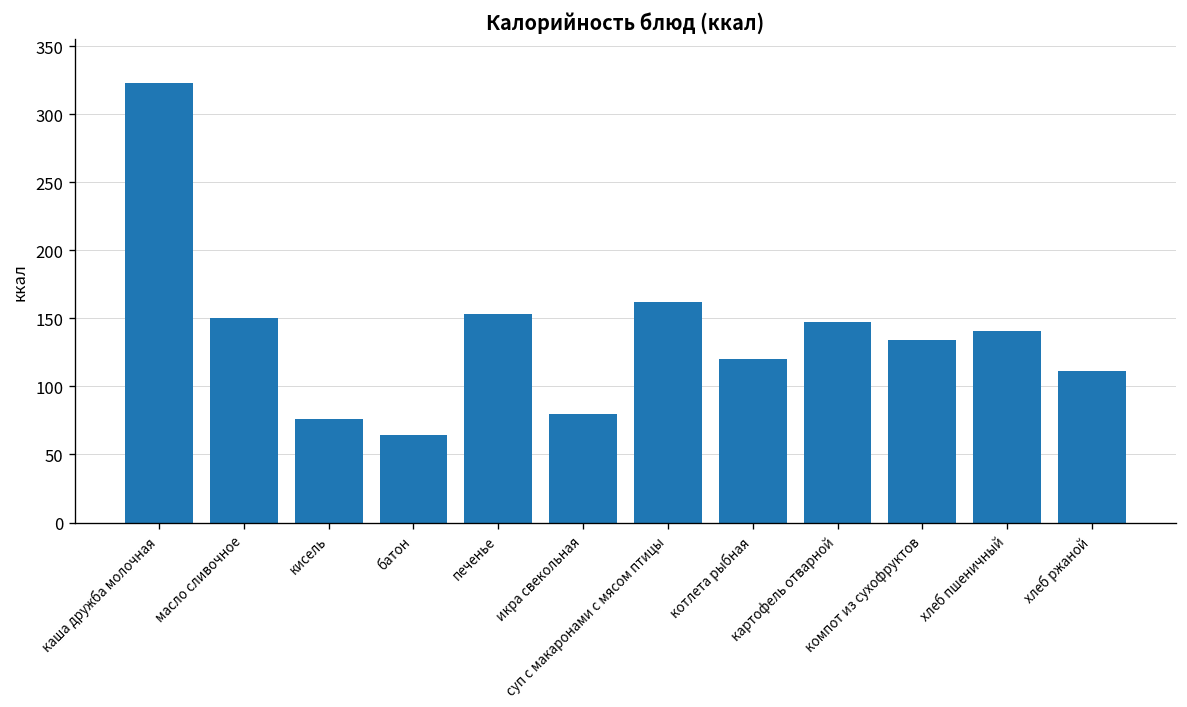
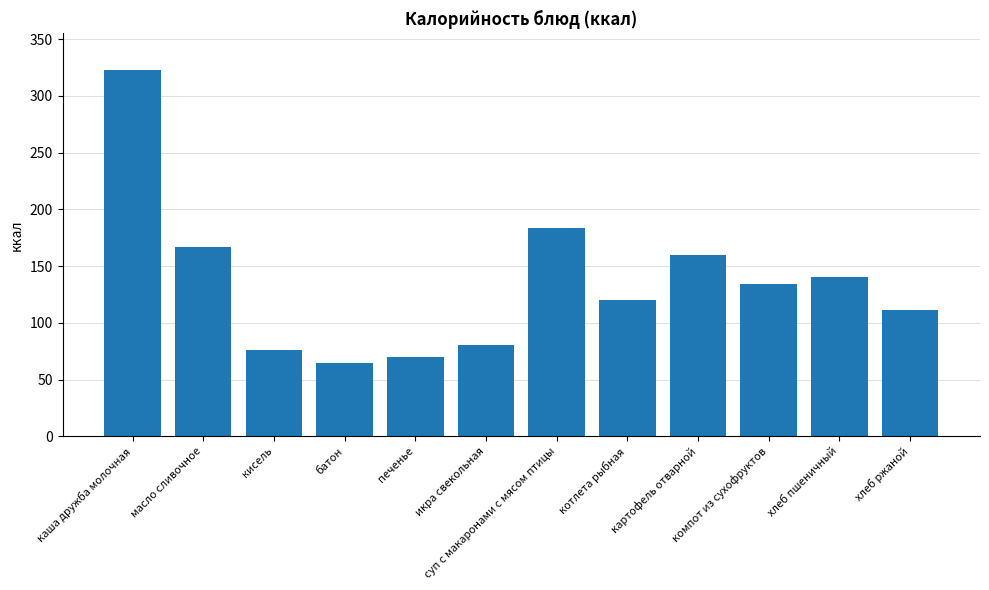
масло сливочное: 150 -> 167
печенье: 153 -> 70
суп с макаронами с мясом птицы: 162 -> 183
картофель отварной: 147 -> 160
